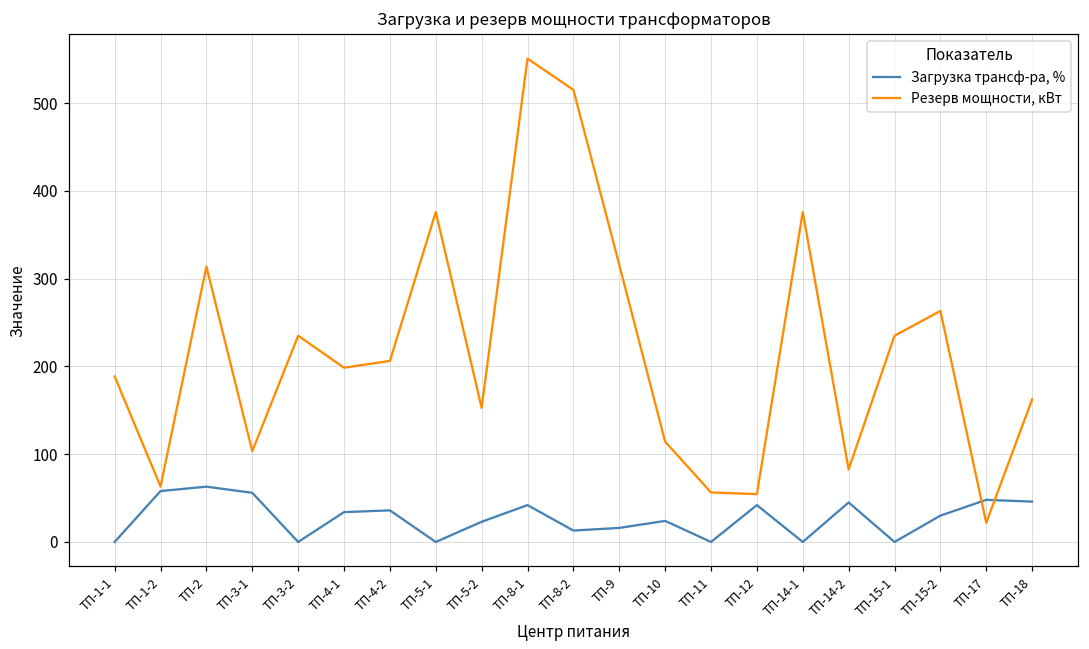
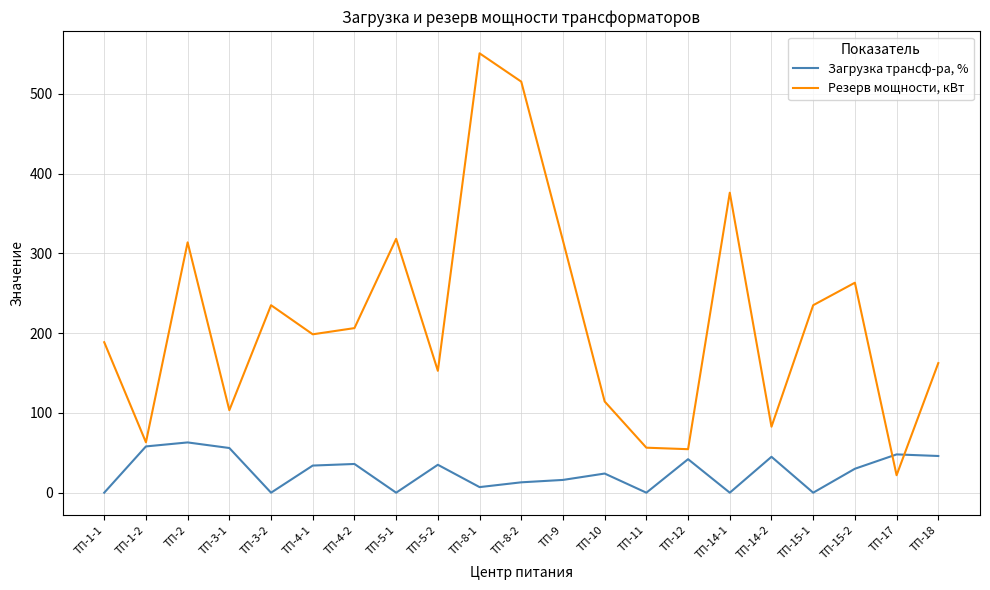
Резерв мощности, кВт, ТП-5-1: 380 -> 320
Загрузка трансф-ра, %, ТП-5-2: 20 -> 40
Загрузка трансф-ра, %, ТП-8-1: 40 -> 10
